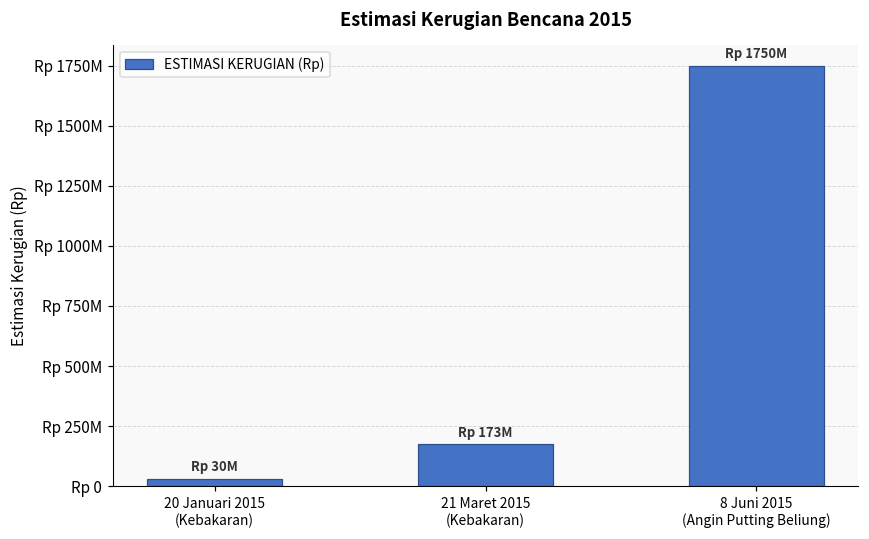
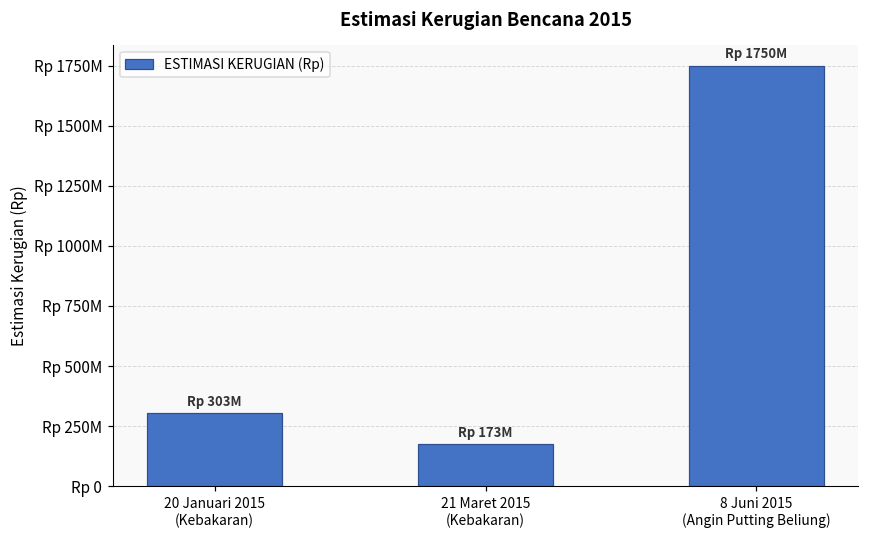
20 Januari 2015 (Kebakaran): 30M -> 303M
